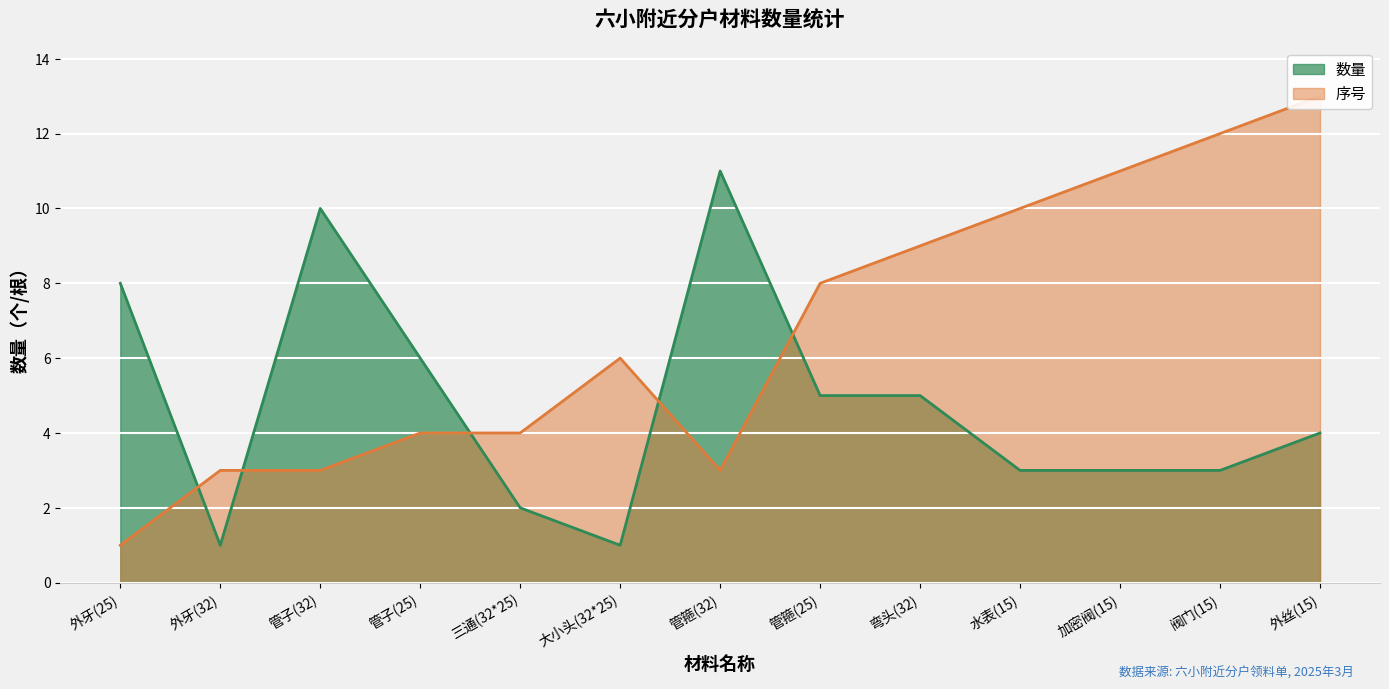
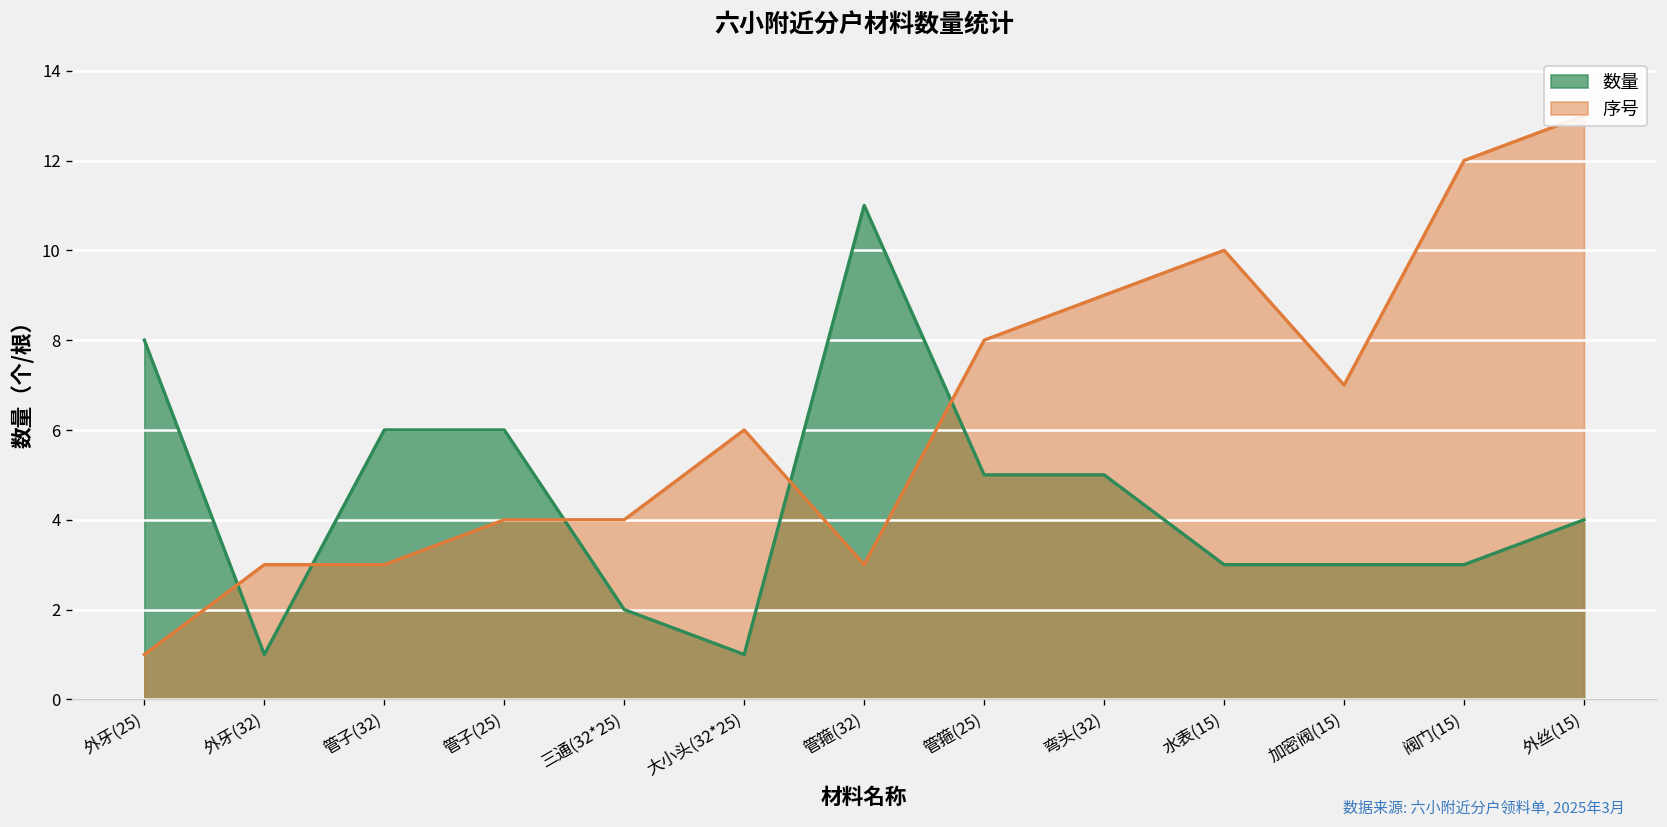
数量, 管子(32): 10 -> 6
序号, 加密阀(15): 11 -> 7
